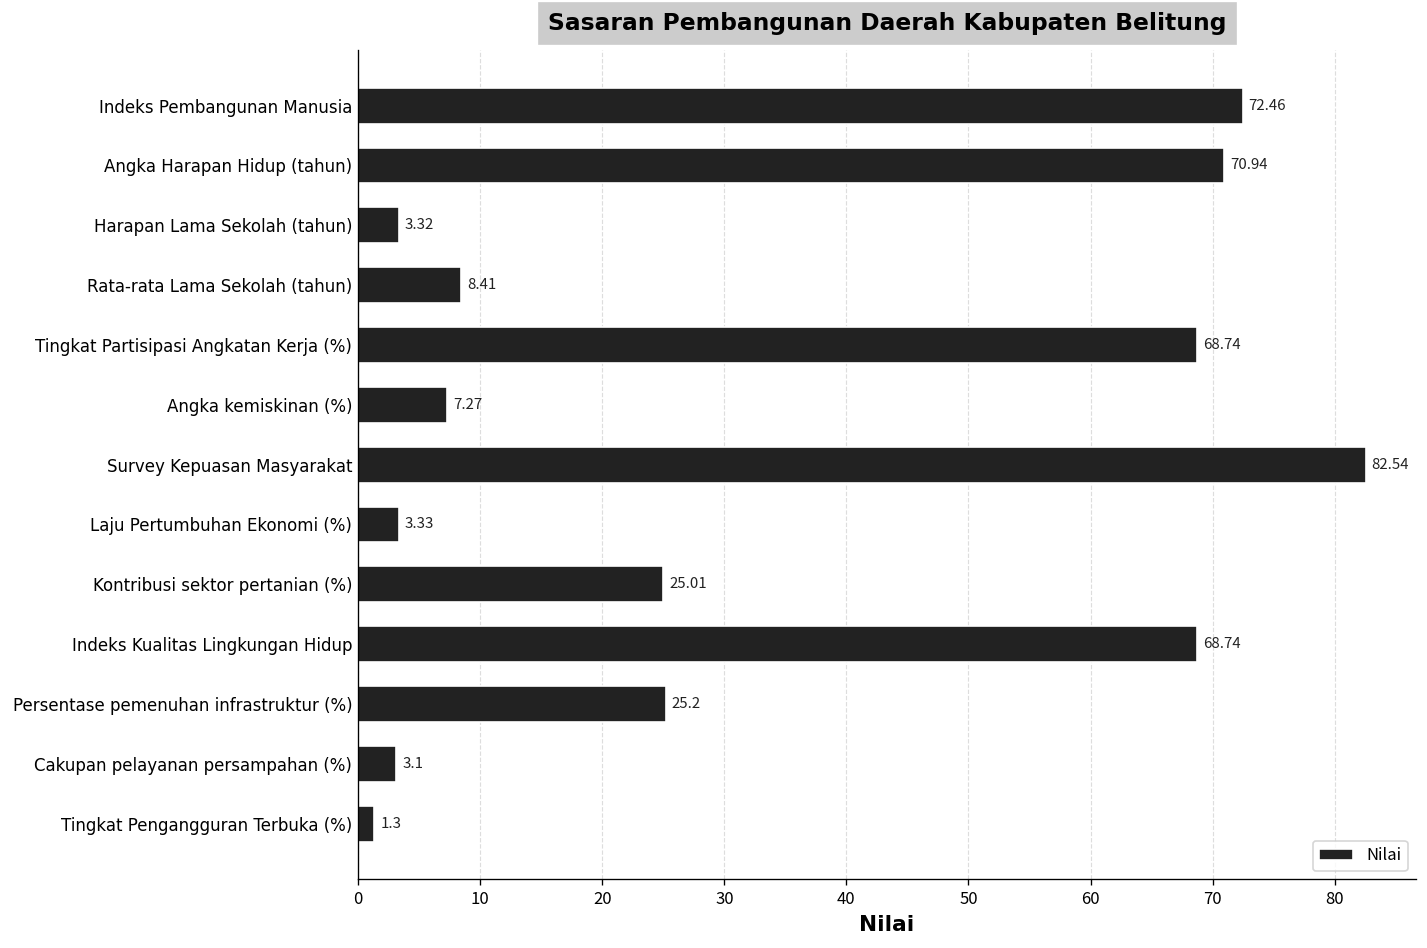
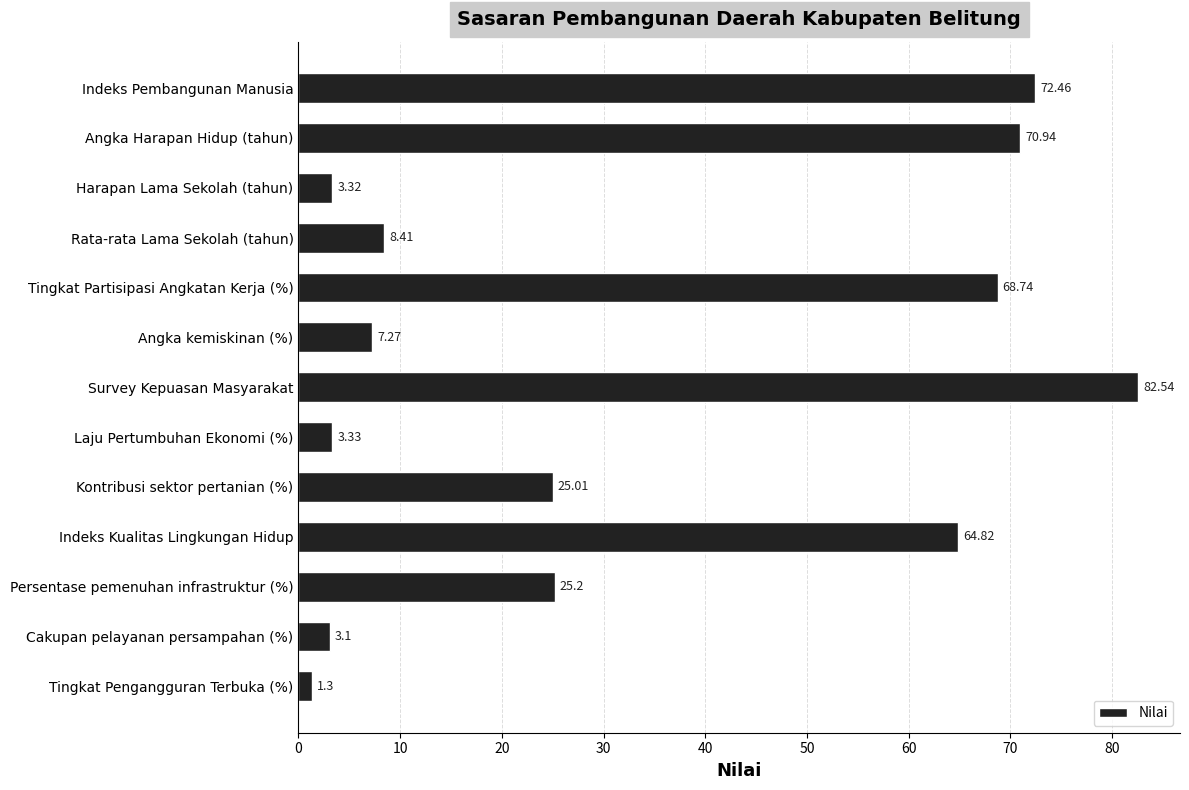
Indeks Kualitas Lingkungan Hidup: 68.74 -> 64.82
